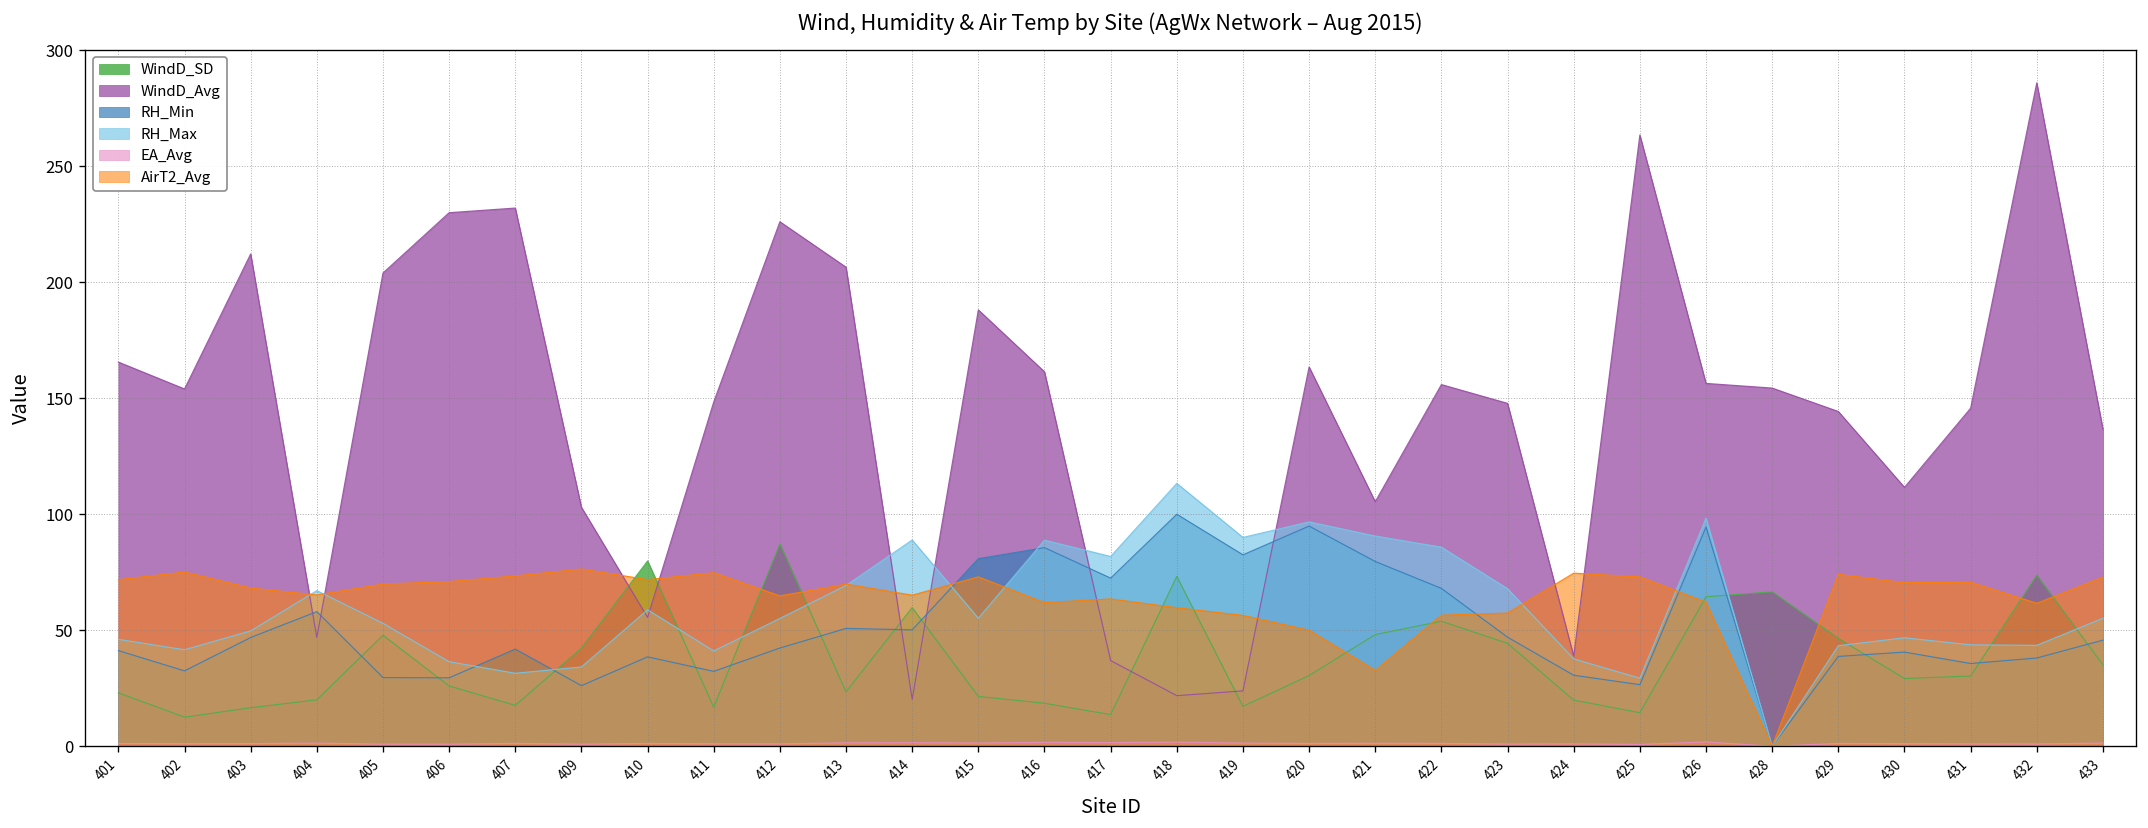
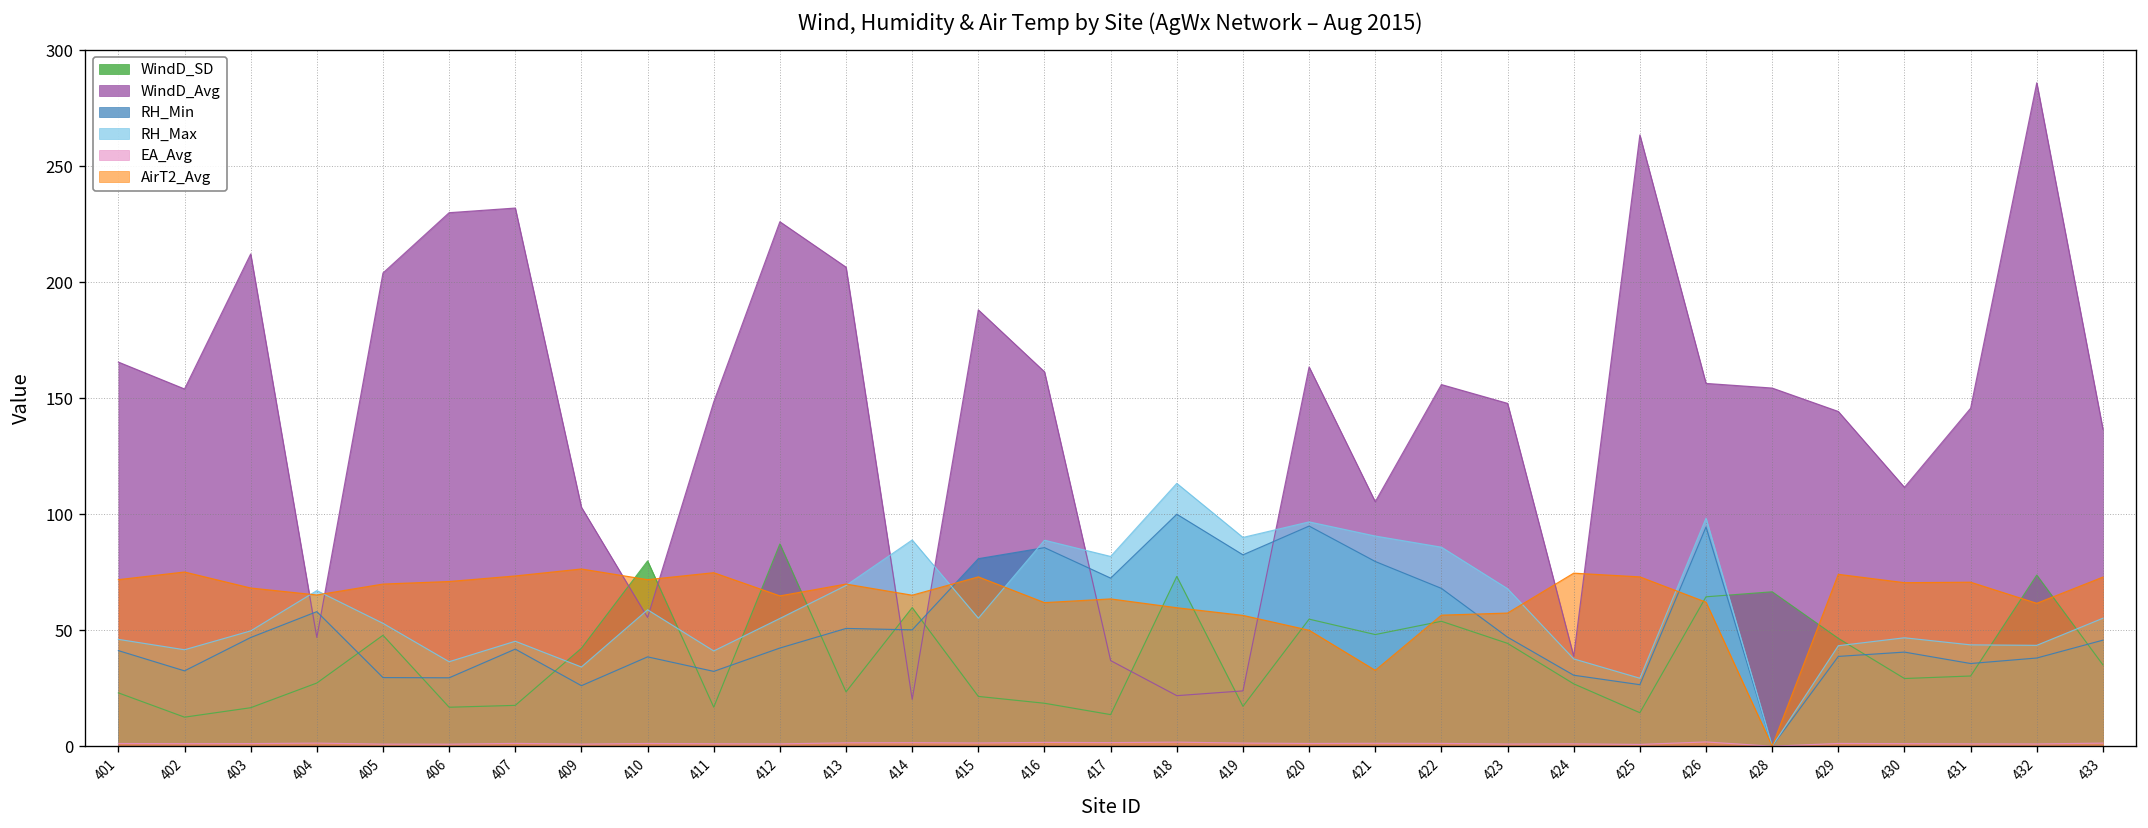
WindD_SD, 404: 20 -> 27
WindD_SD, 406: 26 -> 17
RH_Max, 407: 31 -> 45
WindD_SD, 420: 30 -> 55
WindD_SD, 424: 20 -> 27
